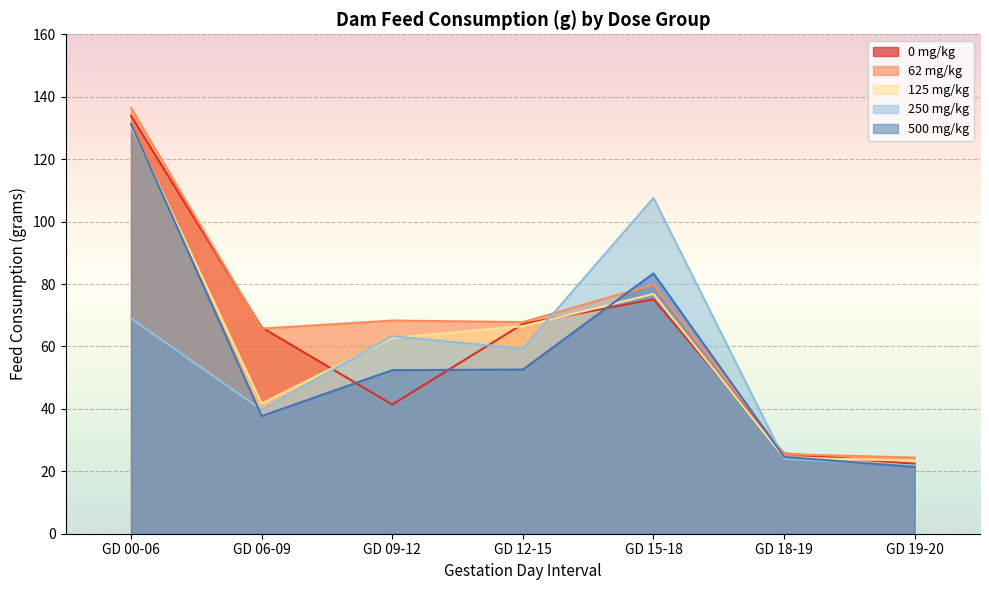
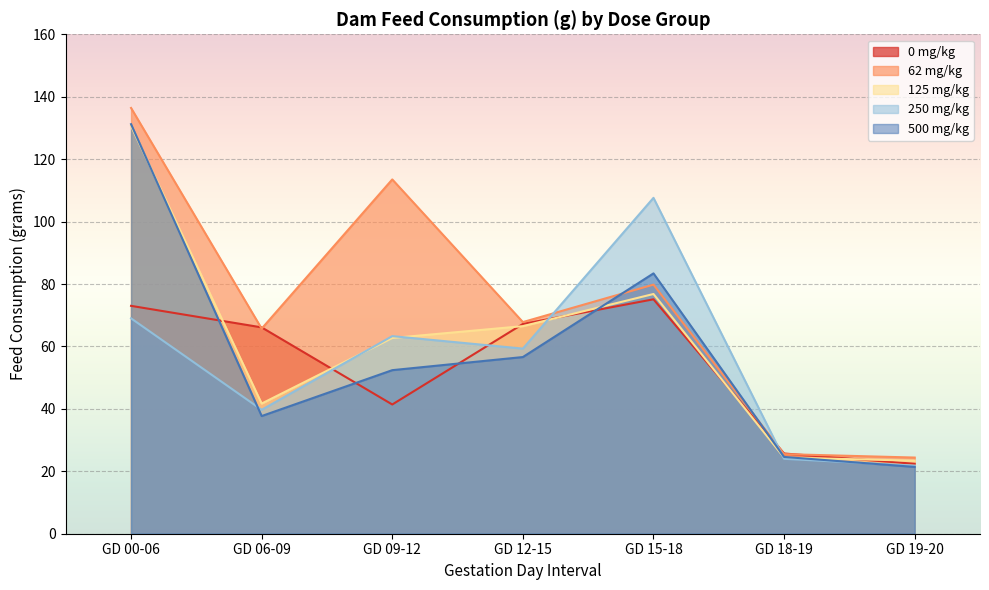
0 mg/kg, GD 00-06: 134 -> 73
62 mg/kg, GD 09-12: 68 -> 114
500 mg/kg, GD 12-15: 53 -> 57
